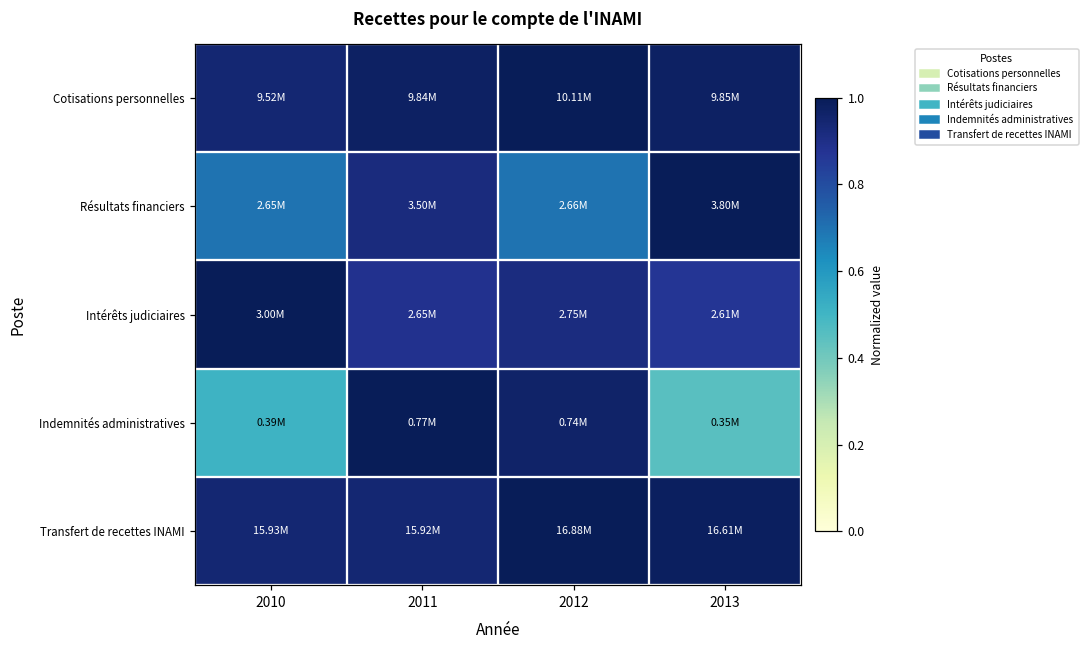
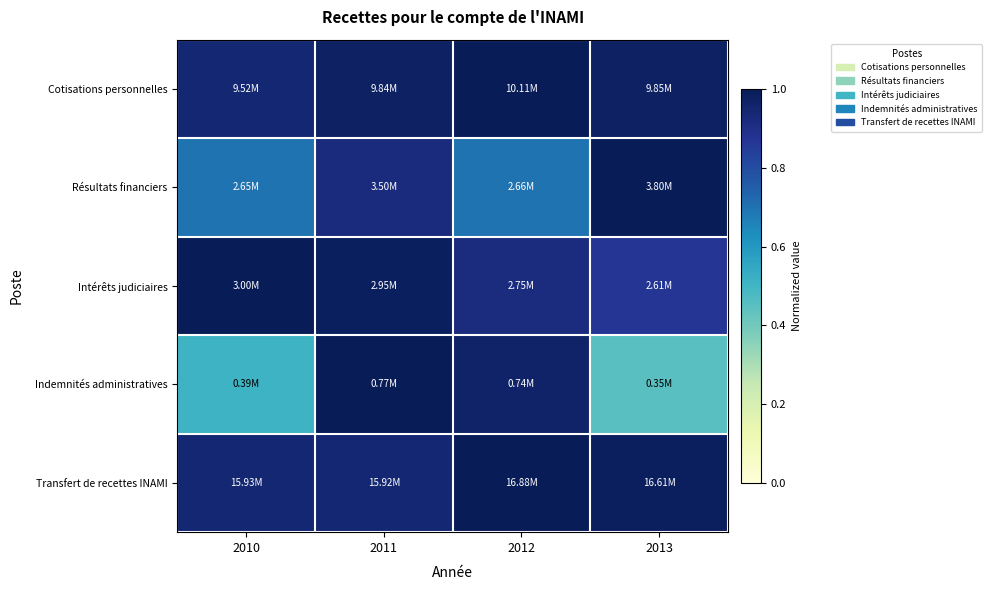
Intérêts judiciaires, 2011: 2.65M -> 2.95M
